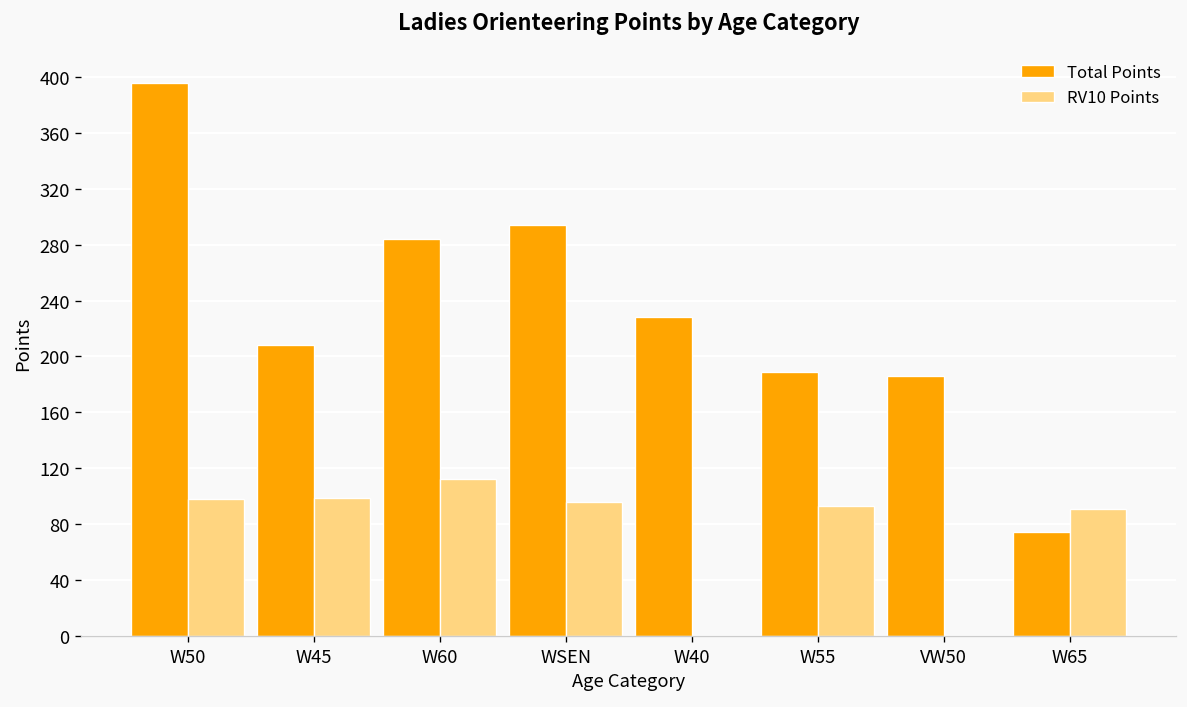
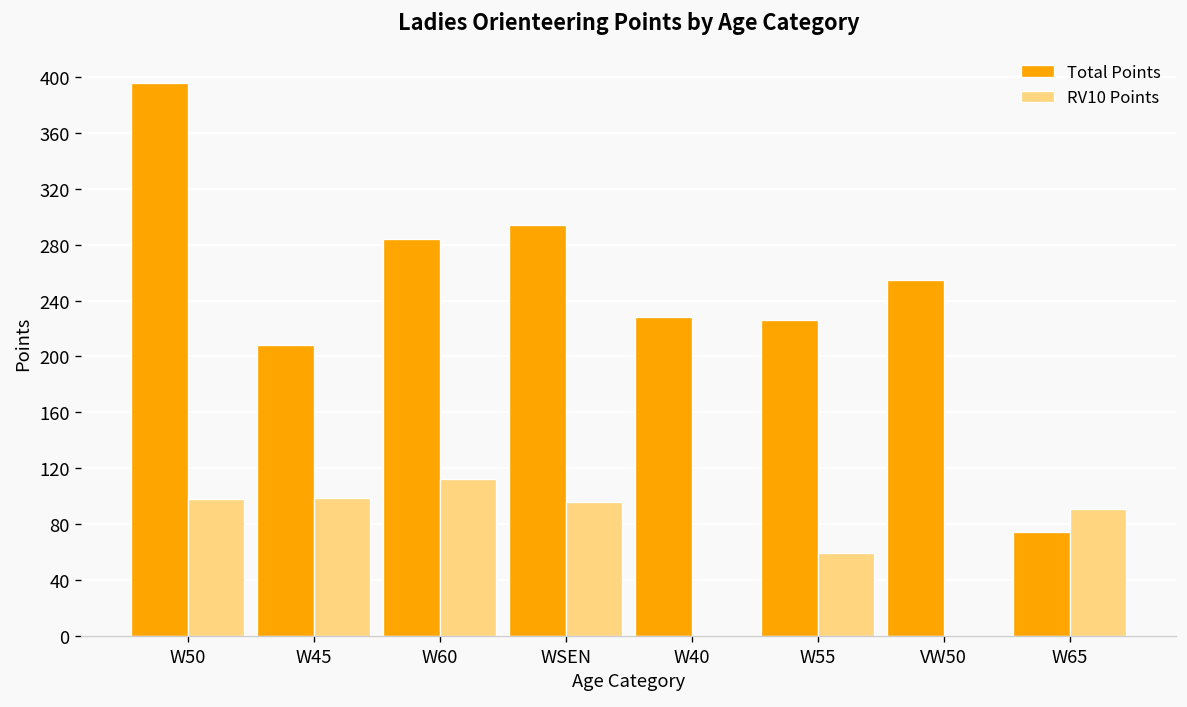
Total Points, W55: 189 -> 226
RV10 Points, W55: 93 -> 59
Total Points, VW50: 186 -> 255
